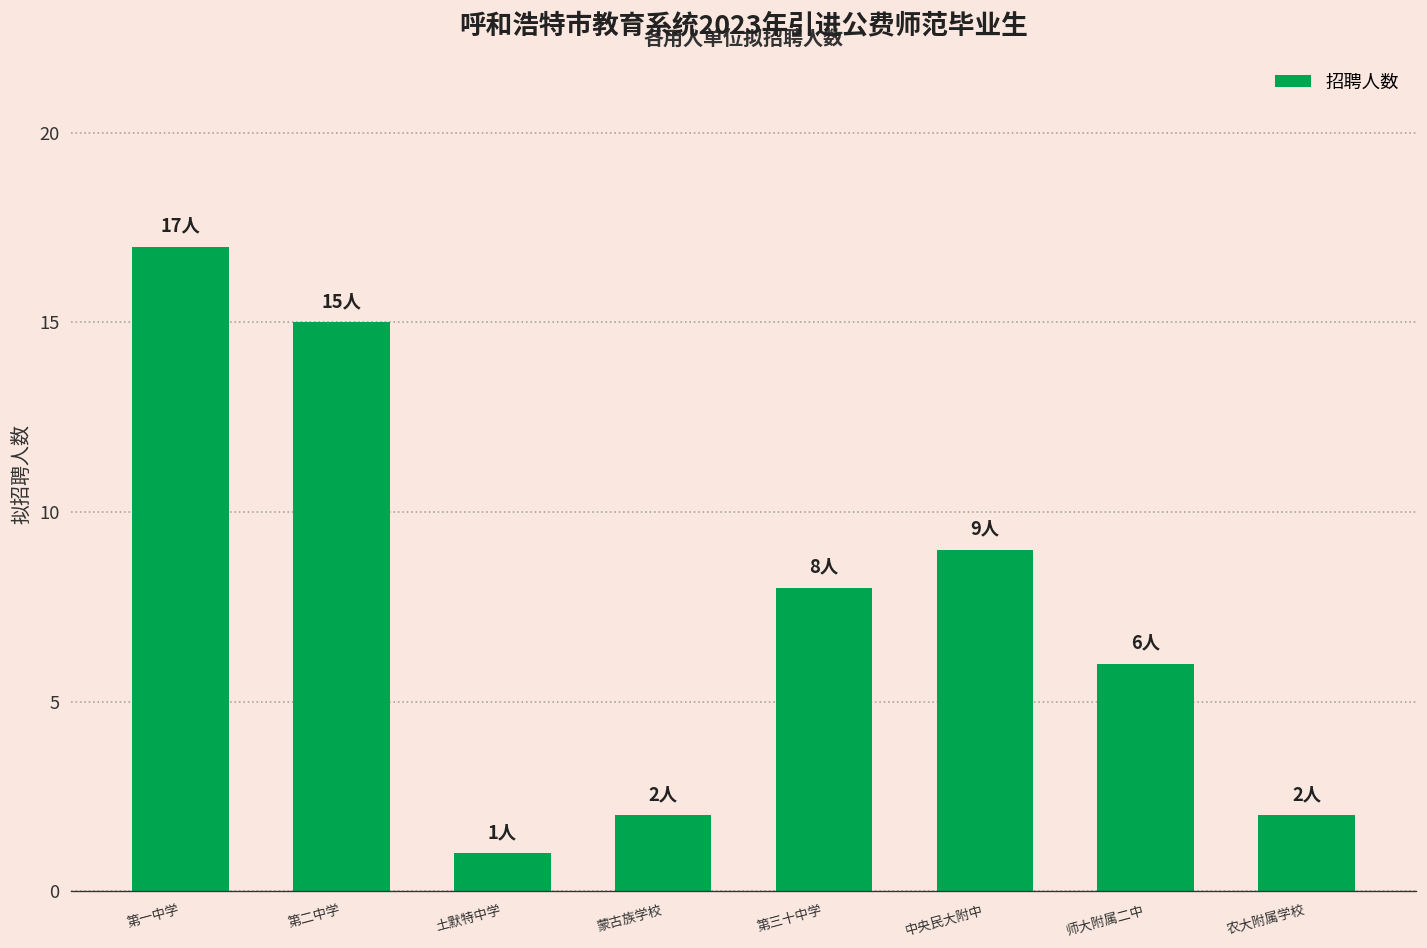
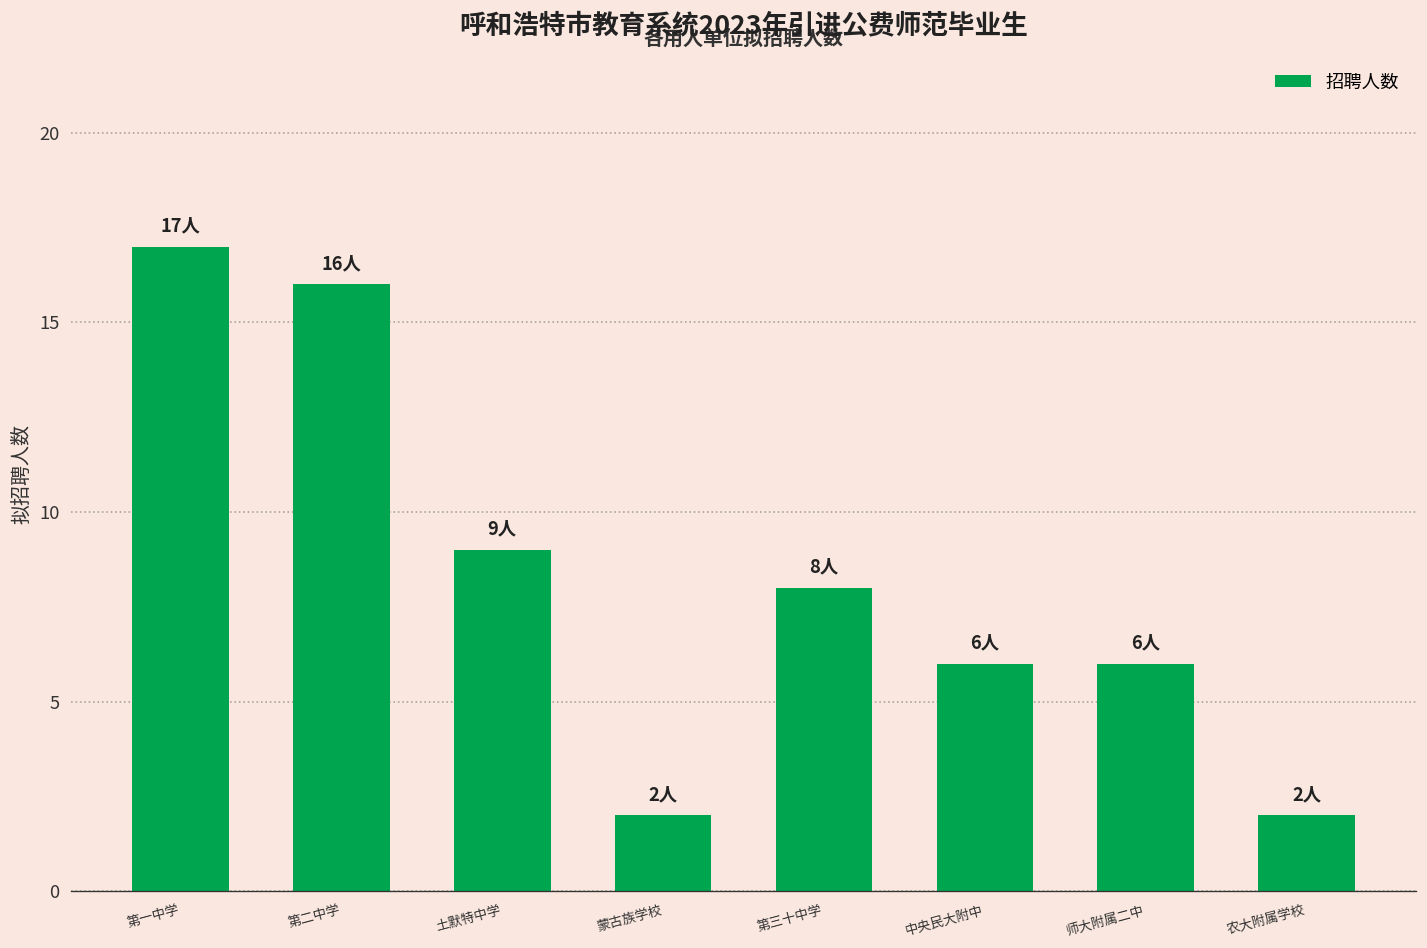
第二中学: 15人 -> 16人
土默特中学: 1人 -> 9人
中央民大附中: 9人 -> 6人
